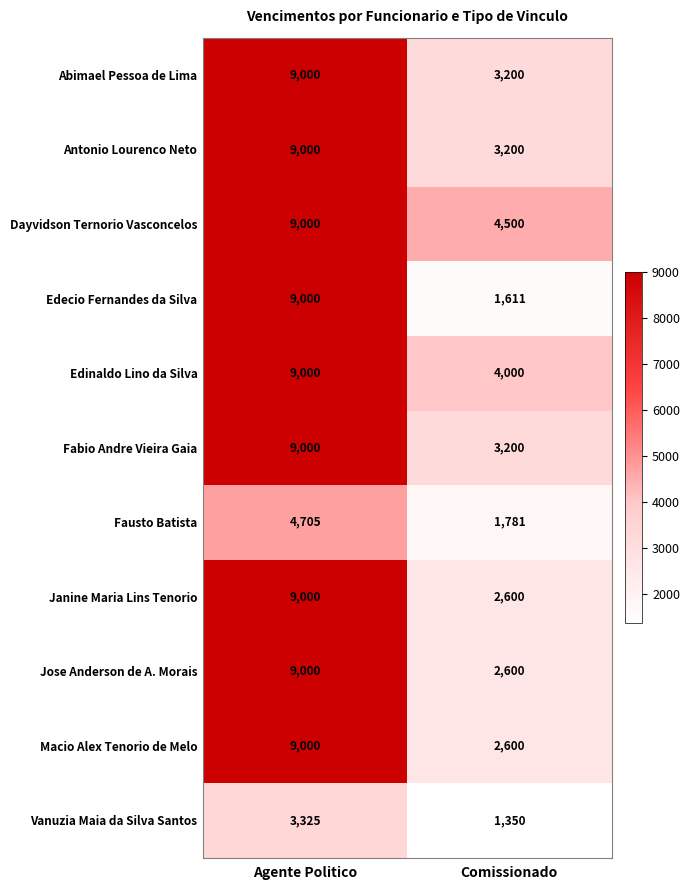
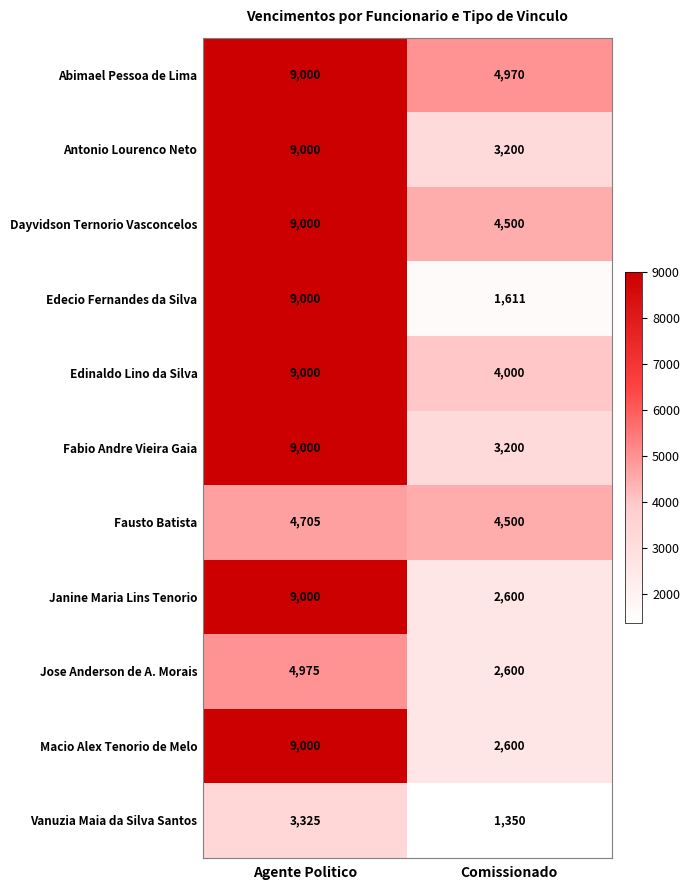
Abimael Pessoa de Lima, Comissionado: 3,200 -> 4,970
Fausto Batista, Comissionado: 1,781 -> 4,500
Jose Anderson de A. Morais, Agente Politico: 9,000 -> 4,975
